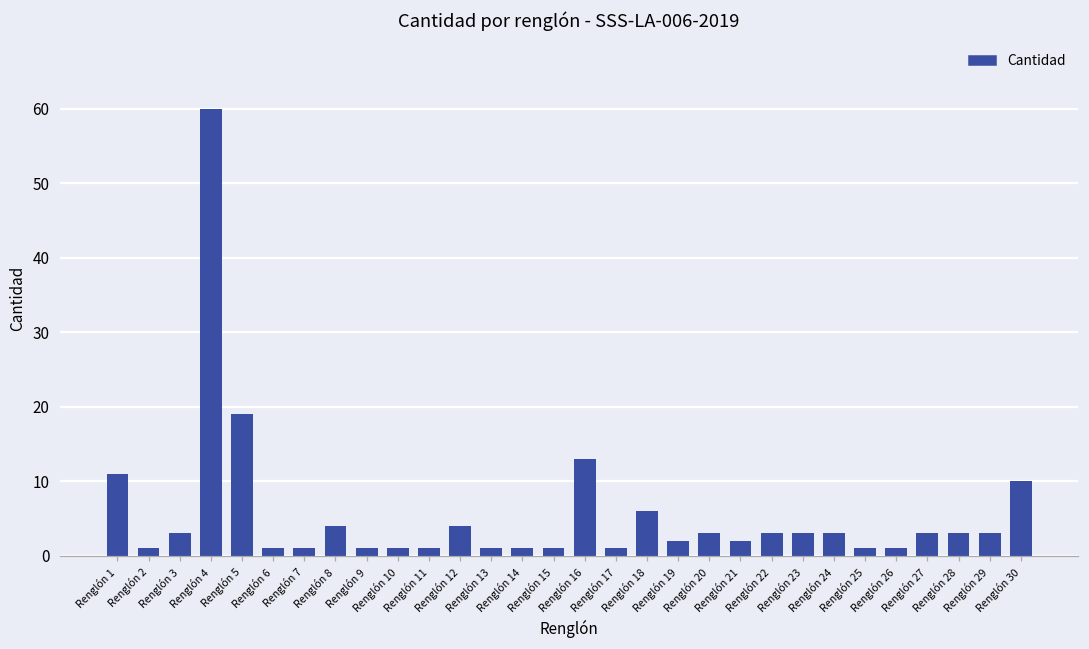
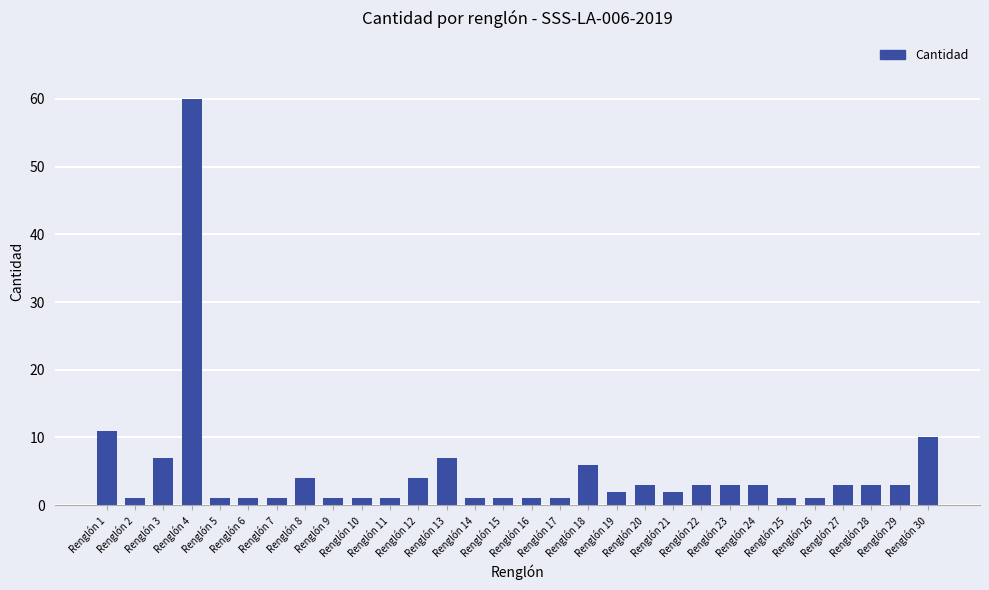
Renglón 3: 3 -> 7
Renglón 5: 19 -> 1
Renglón 13: 1 -> 7
Renglón 16: 13 -> 1
